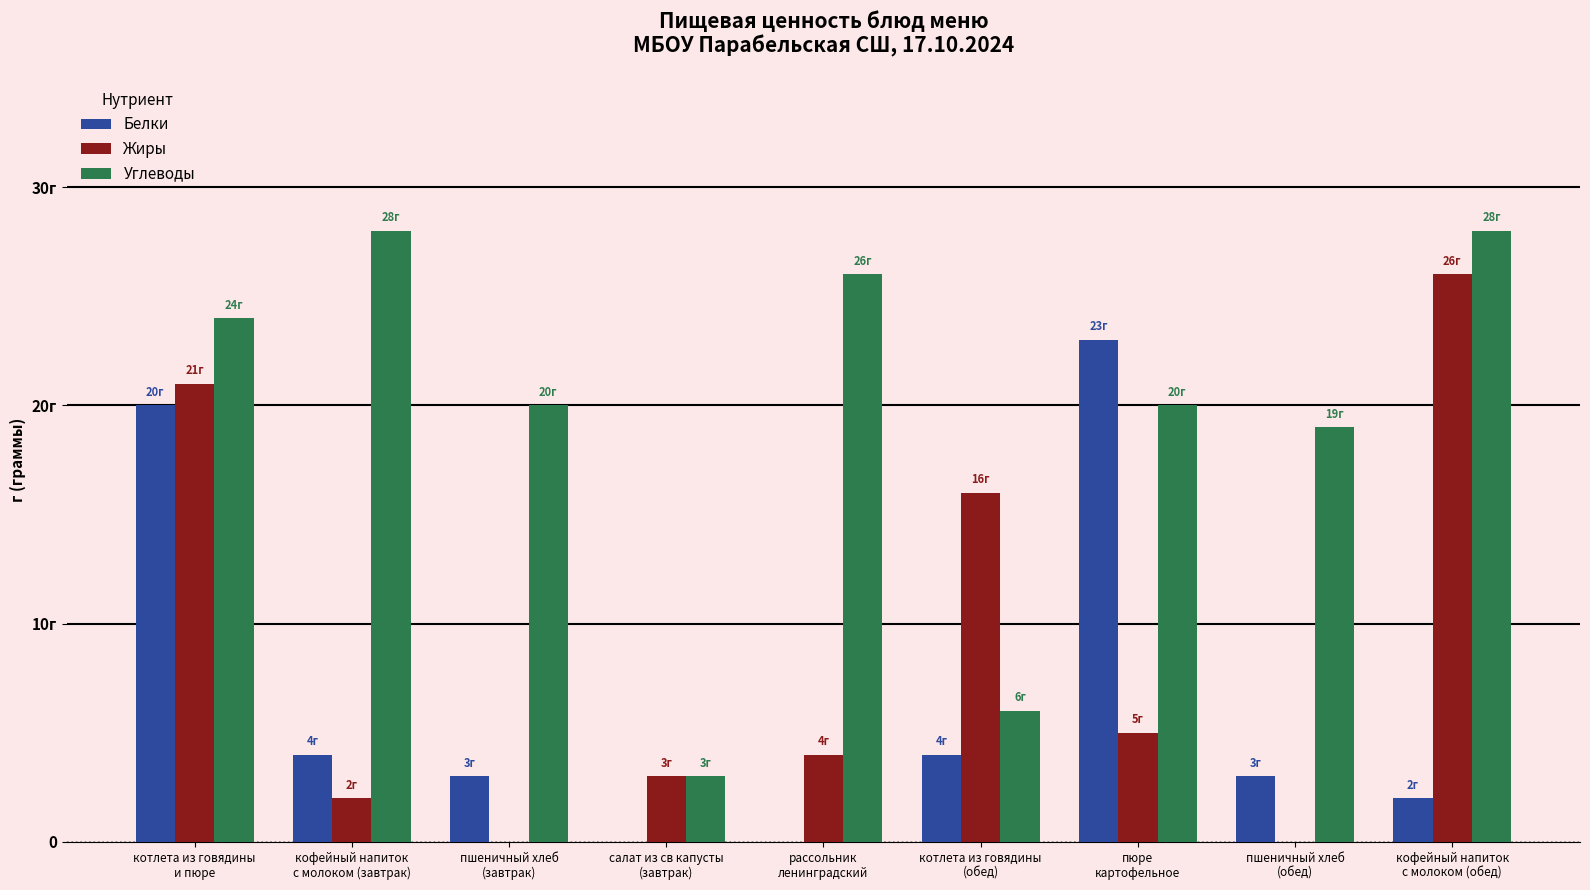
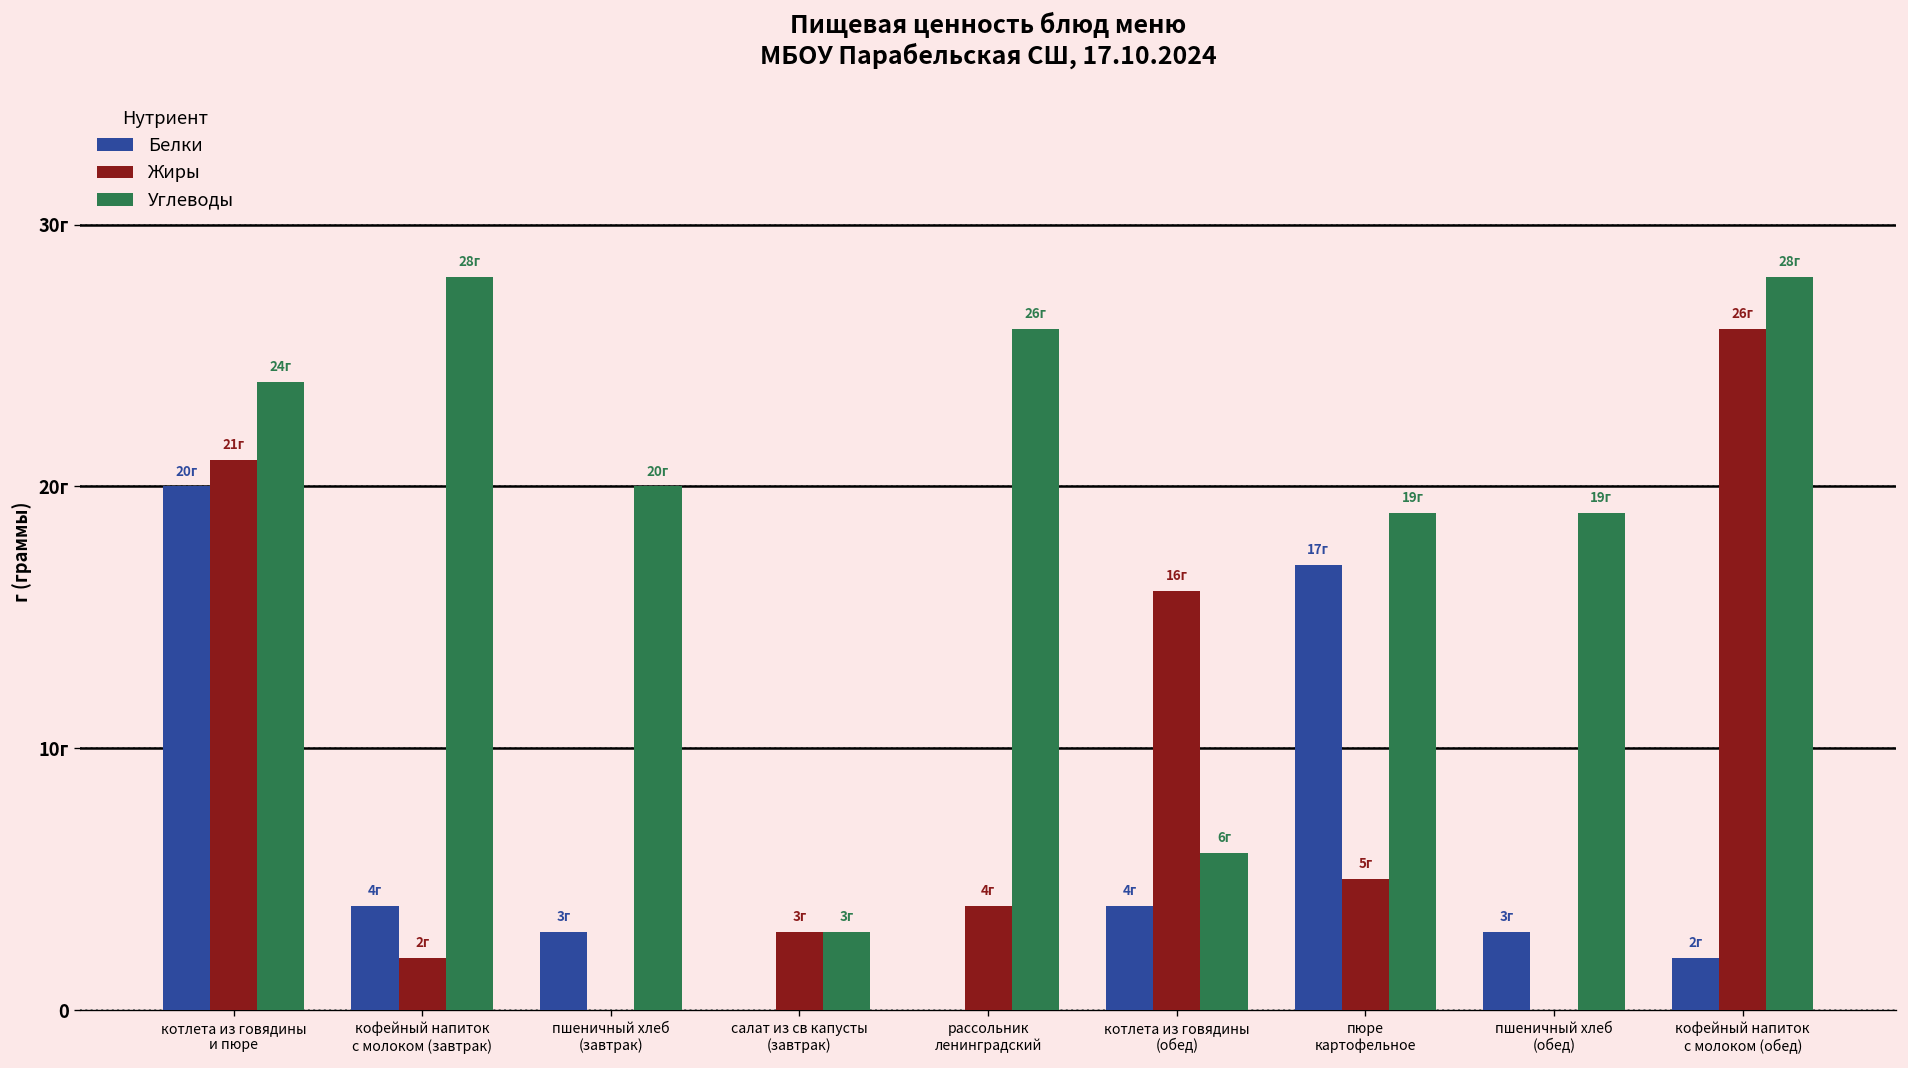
Белки, пюре картофельное: 23г -> 17г
Углеводы, пюре картофельное: 20г -> 19г
